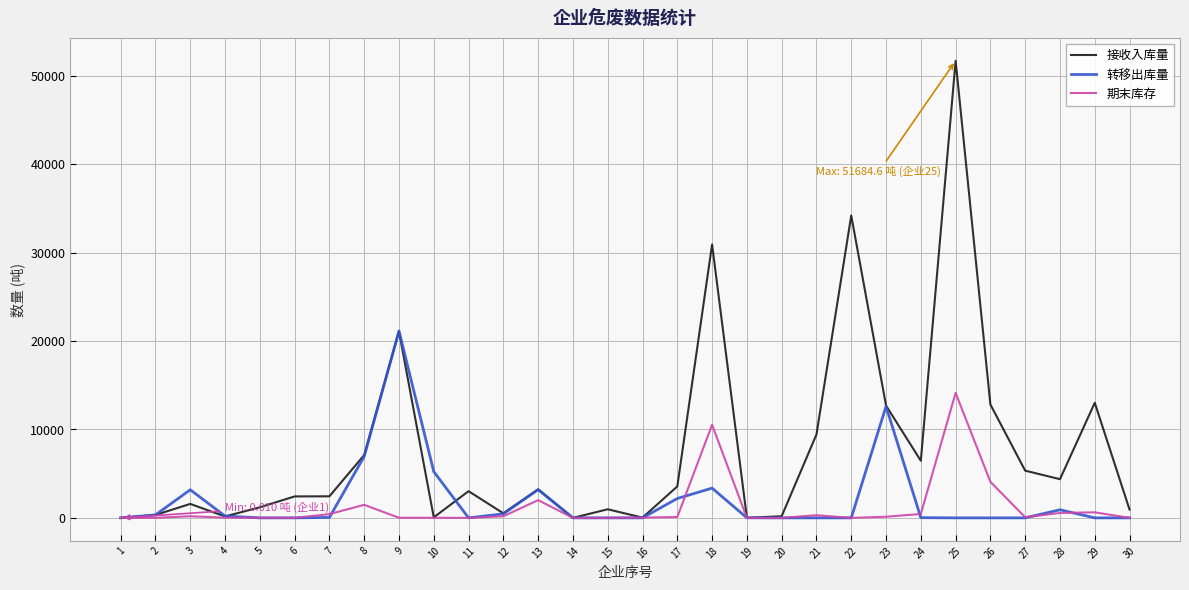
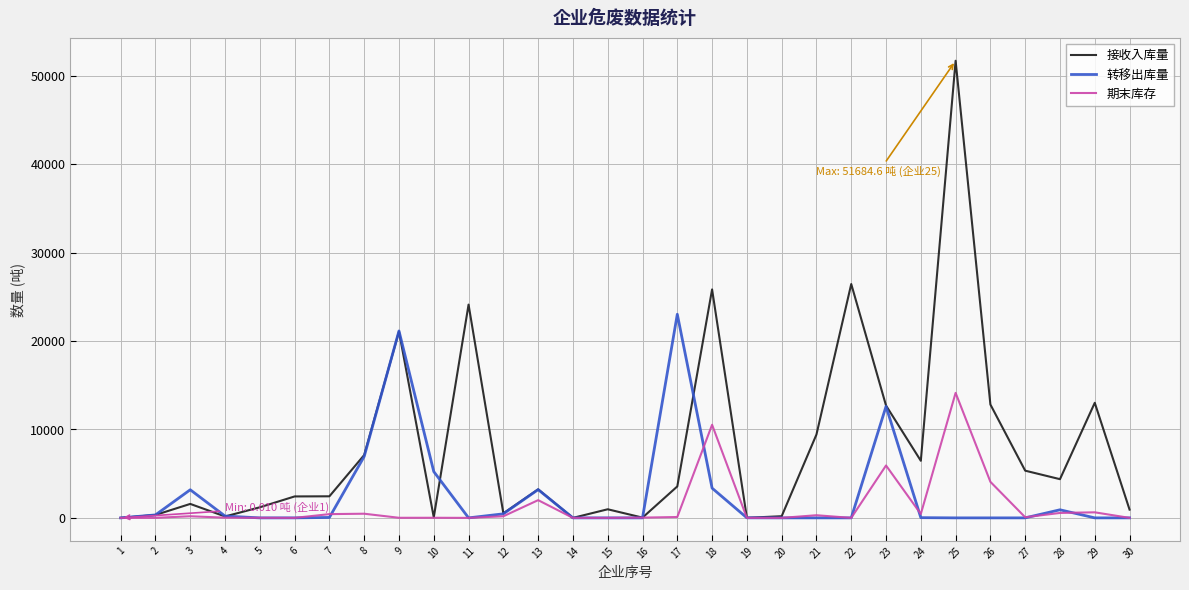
期末库存, 8: 1000 -> 0
接收入库量, 11: 3000 -> 24000
转移出库量, 17: 2000 -> 23000
接收入库量, 18: 31000 -> 26000
接收入库量, 22: 34000 -> 26000
期末库存, 23: 0 -> 6000
